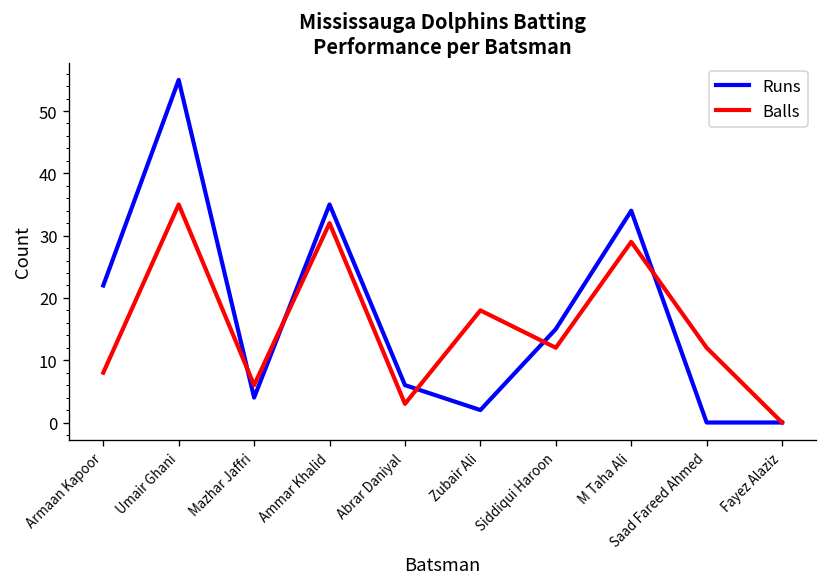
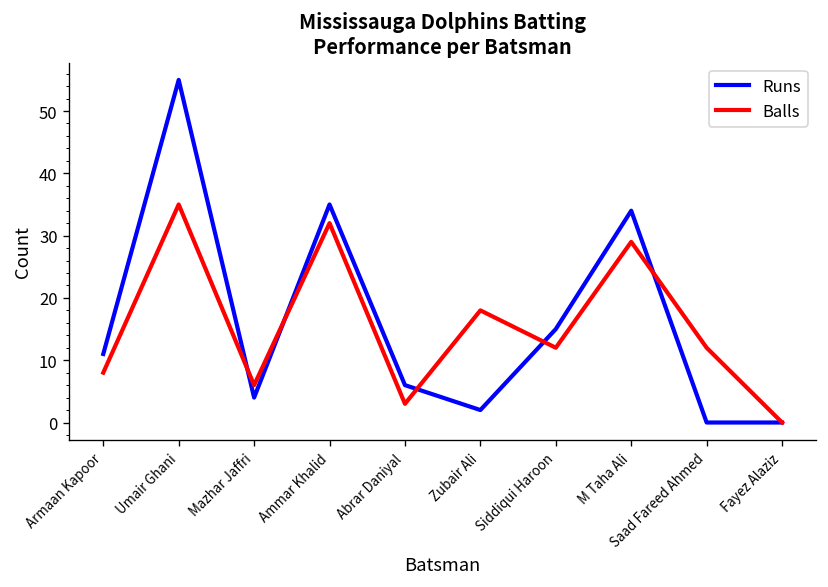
Runs, Armaan Kapoor: 22 -> 11
